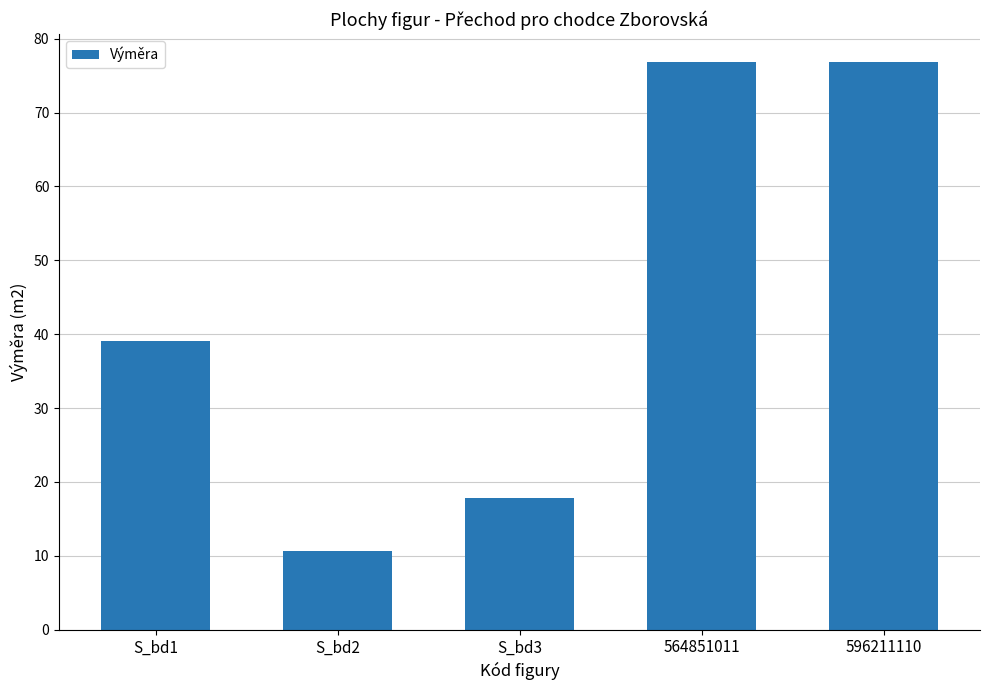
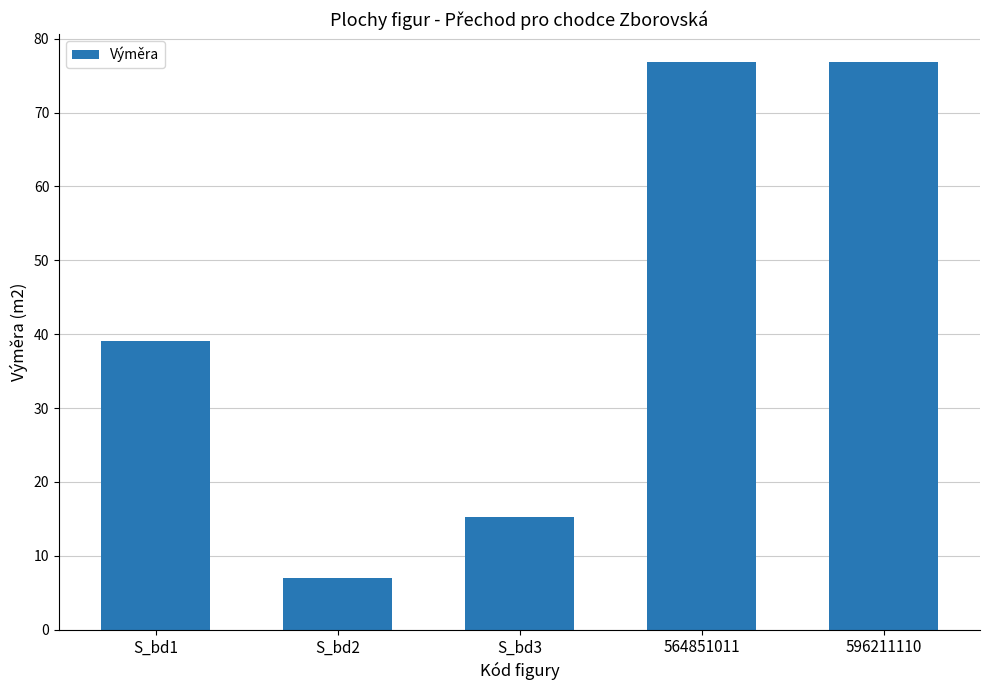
S_bd2: 11 -> 7
S_bd3: 18 -> 15
